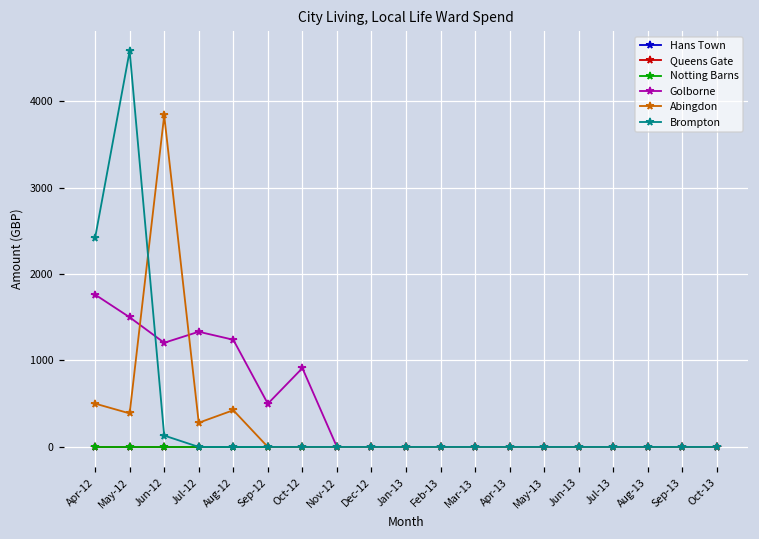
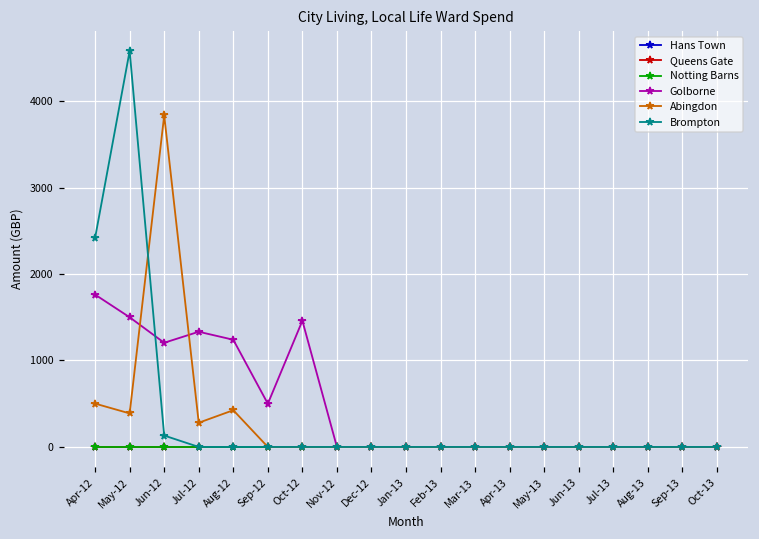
Golborne, Oct-12: 900 -> 1500
